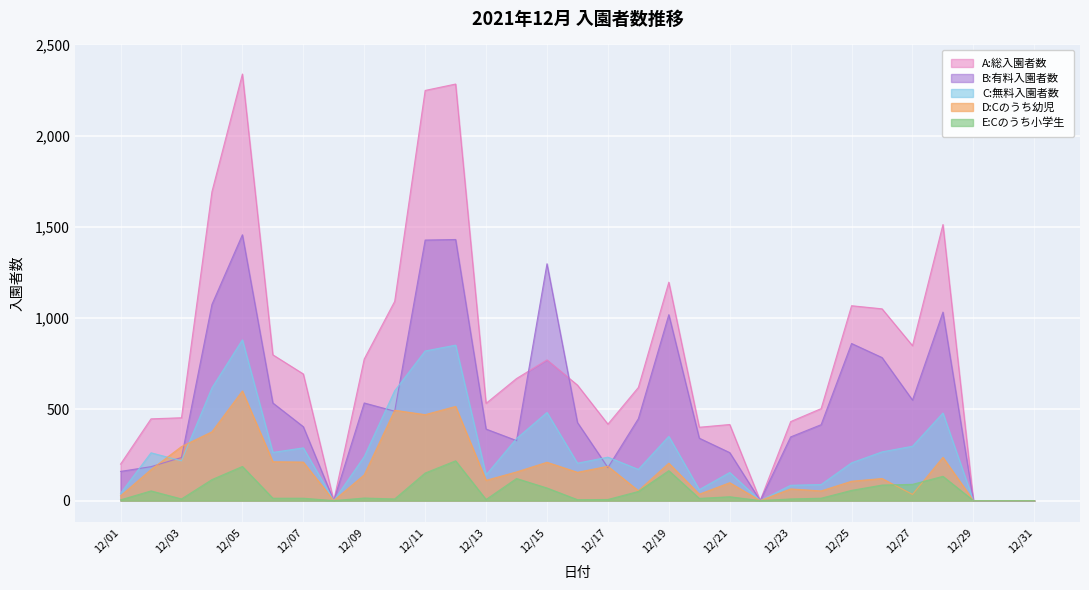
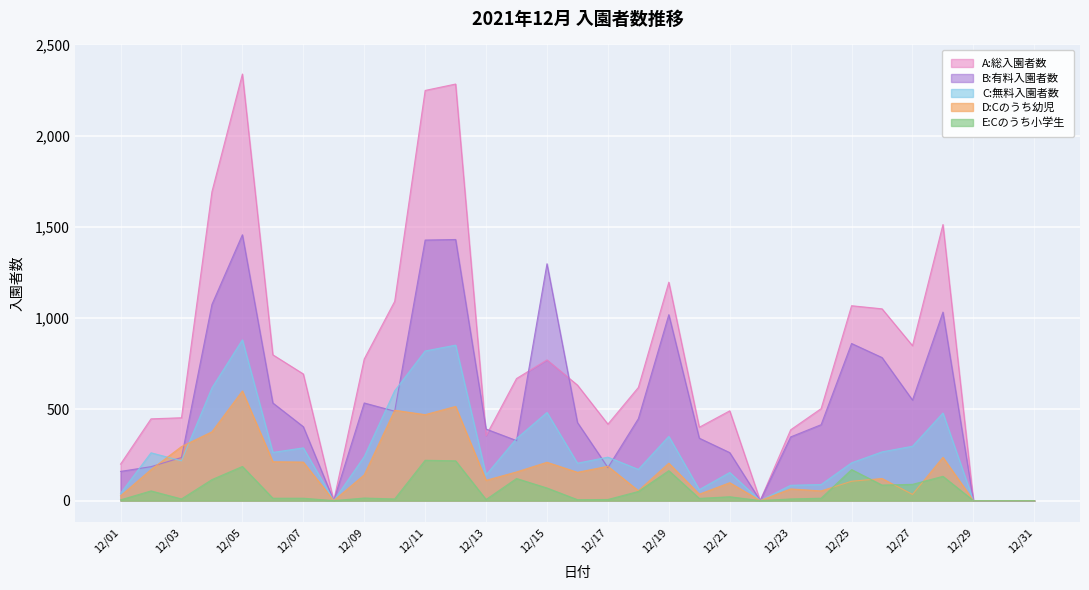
E:Cのうち小学生, 12/11: 150 -> 220
A:総入園者数, 12/13: 530 -> 360
A:総入園者数, 12/21: 420 -> 490
A:総入園者数, 12/23: 430 -> 390
E:Cのうち小学生, 12/25: 60 -> 170
